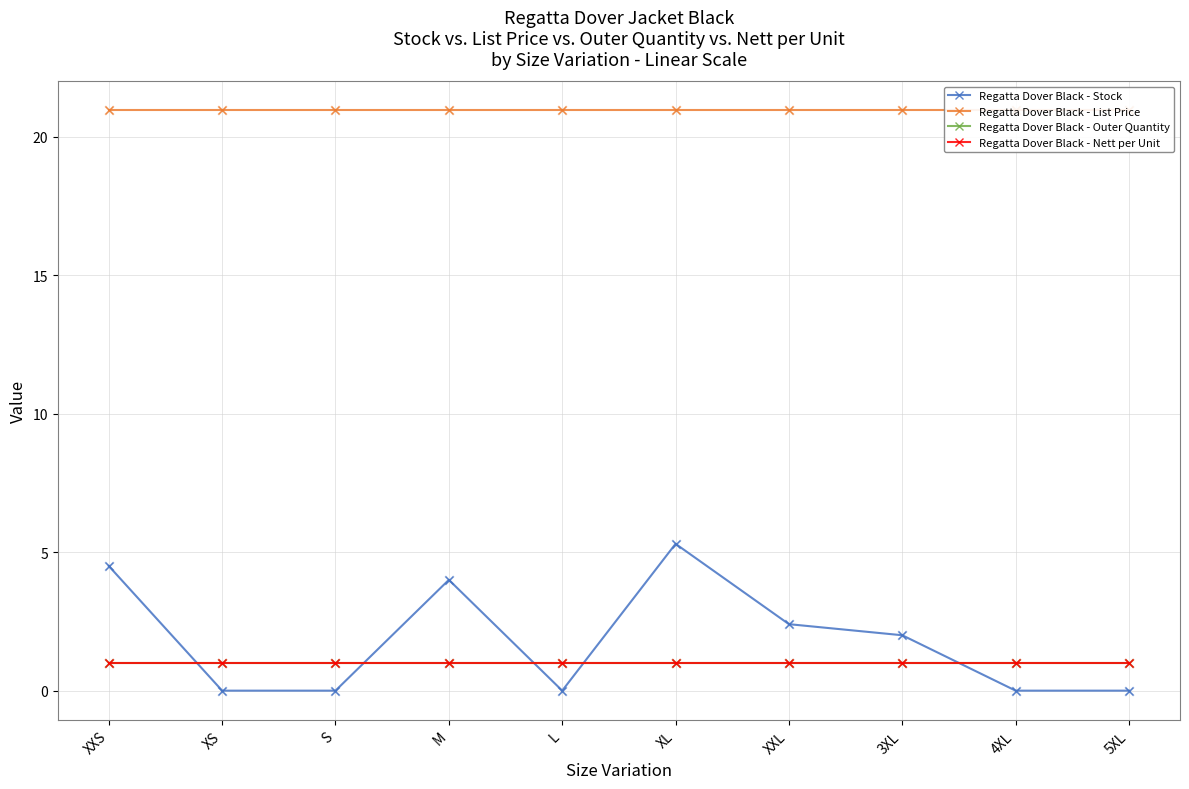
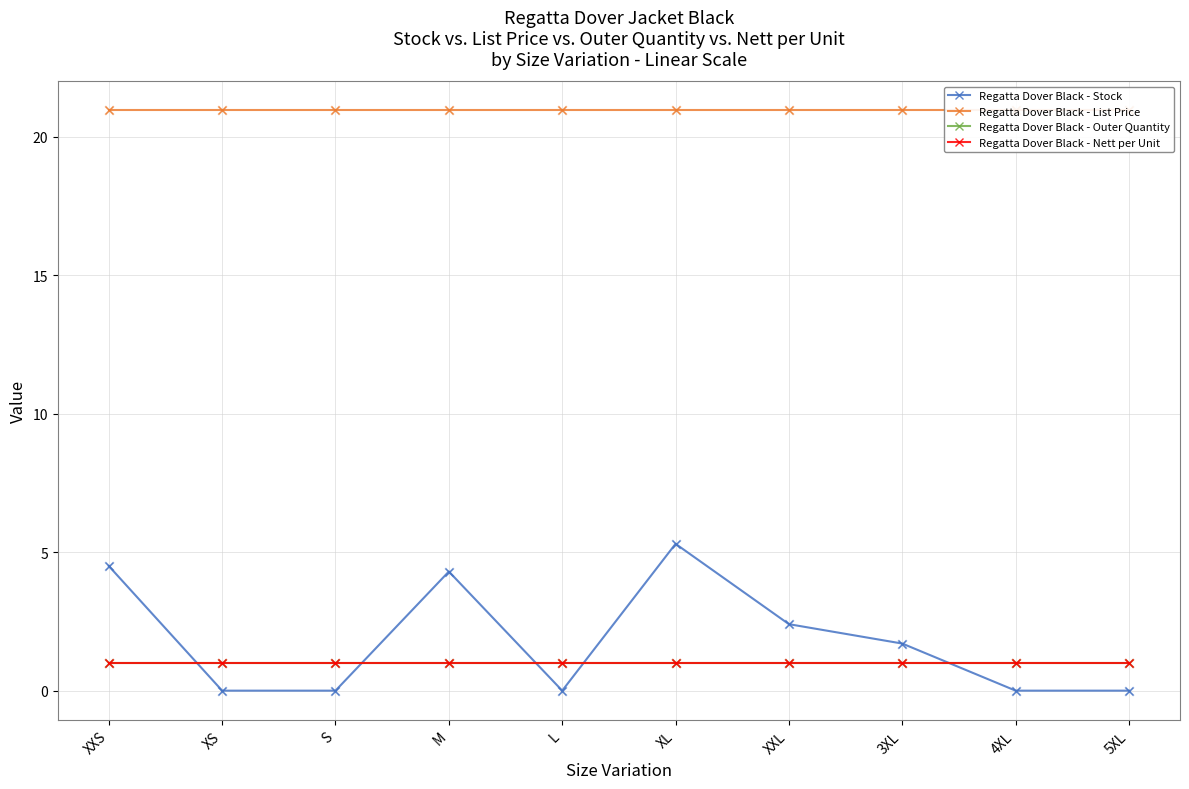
Regatta Dover Black - Stock, M: 4.0 -> 4.3
Regatta Dover Black - Stock, 3XL: 2.0 -> 1.7
